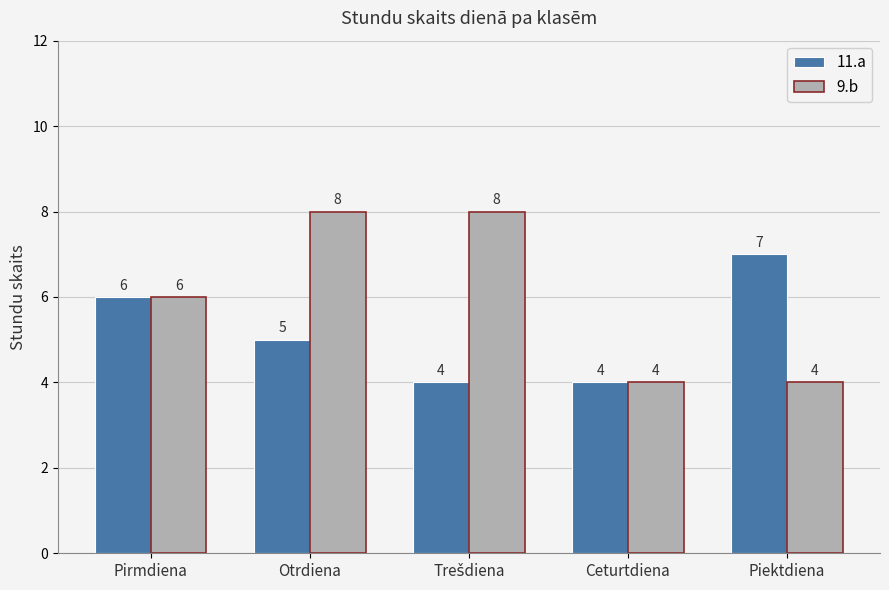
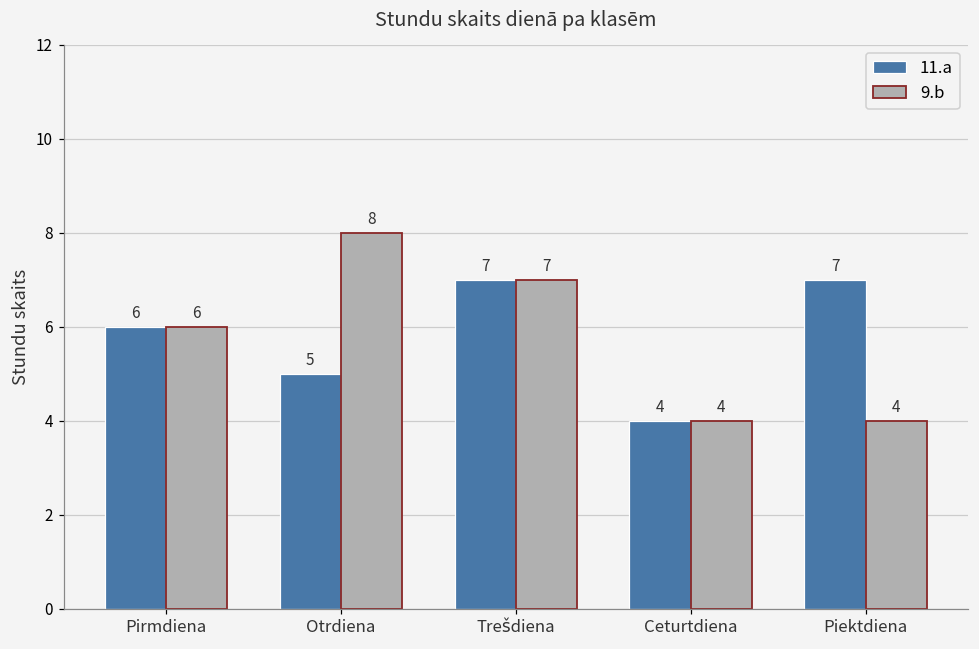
11.a, Trešdiena: 4 -> 7
9.b, Trešdiena: 8 -> 7
